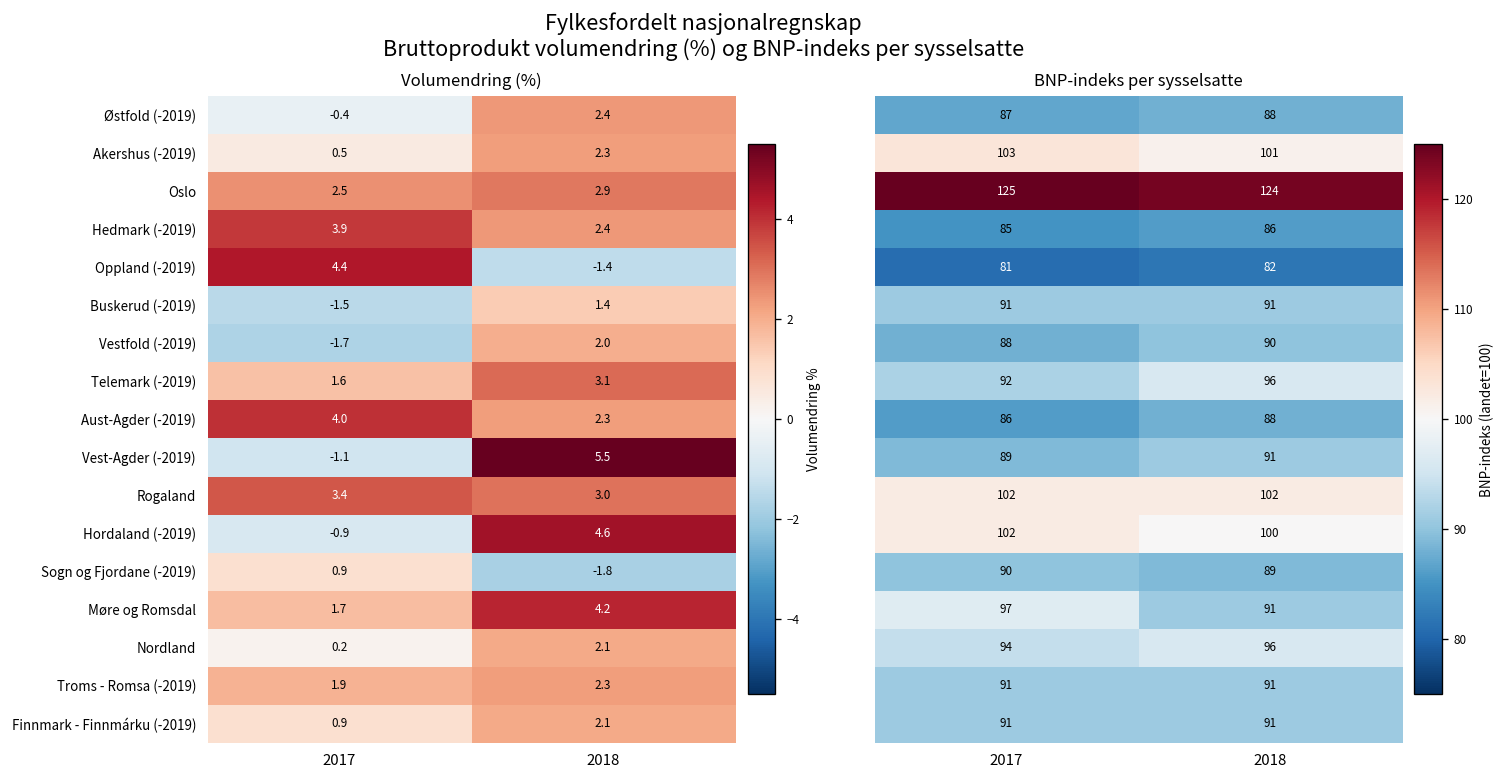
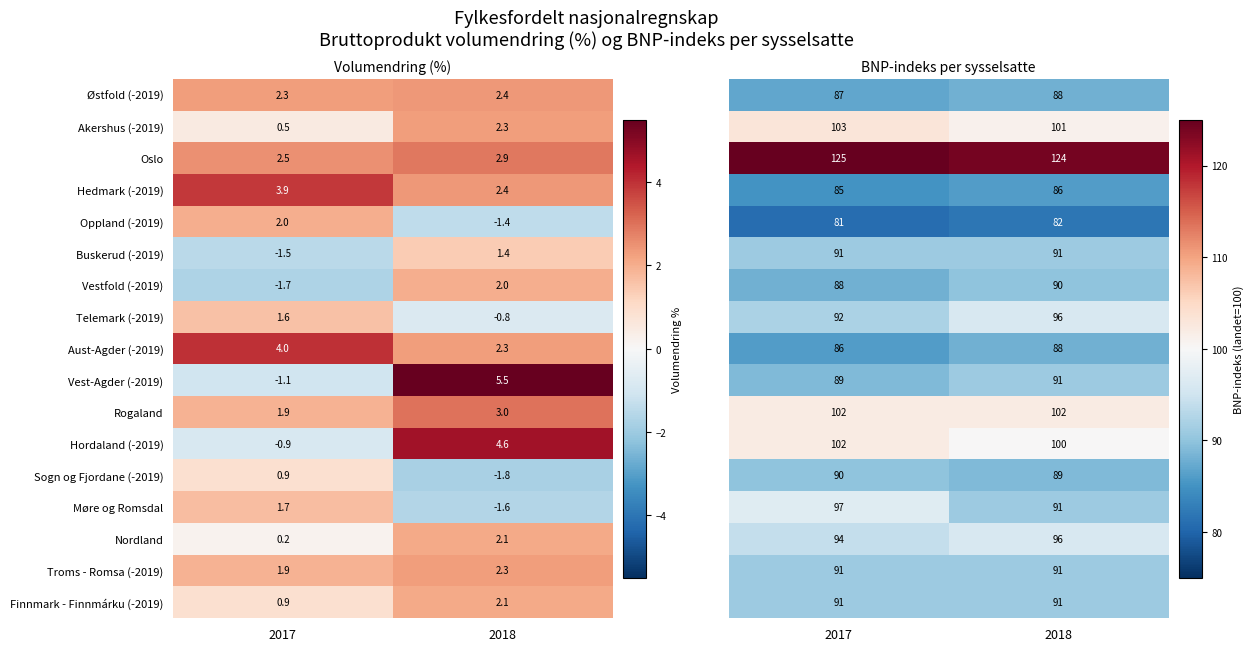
Volumendring (%), Østfold (-2019), 2017: -0.4 -> 2.3
Volumendring (%), Oppland (-2019), 2017: 4.4 -> 2.0
Volumendring (%), Telemark (-2019), 2018: 3.1 -> -0.8
Volumendring (%), Rogaland, 2017: 3.4 -> 1.9
Volumendring (%), Møre og Romsdal, 2018: 4.2 -> -1.6
